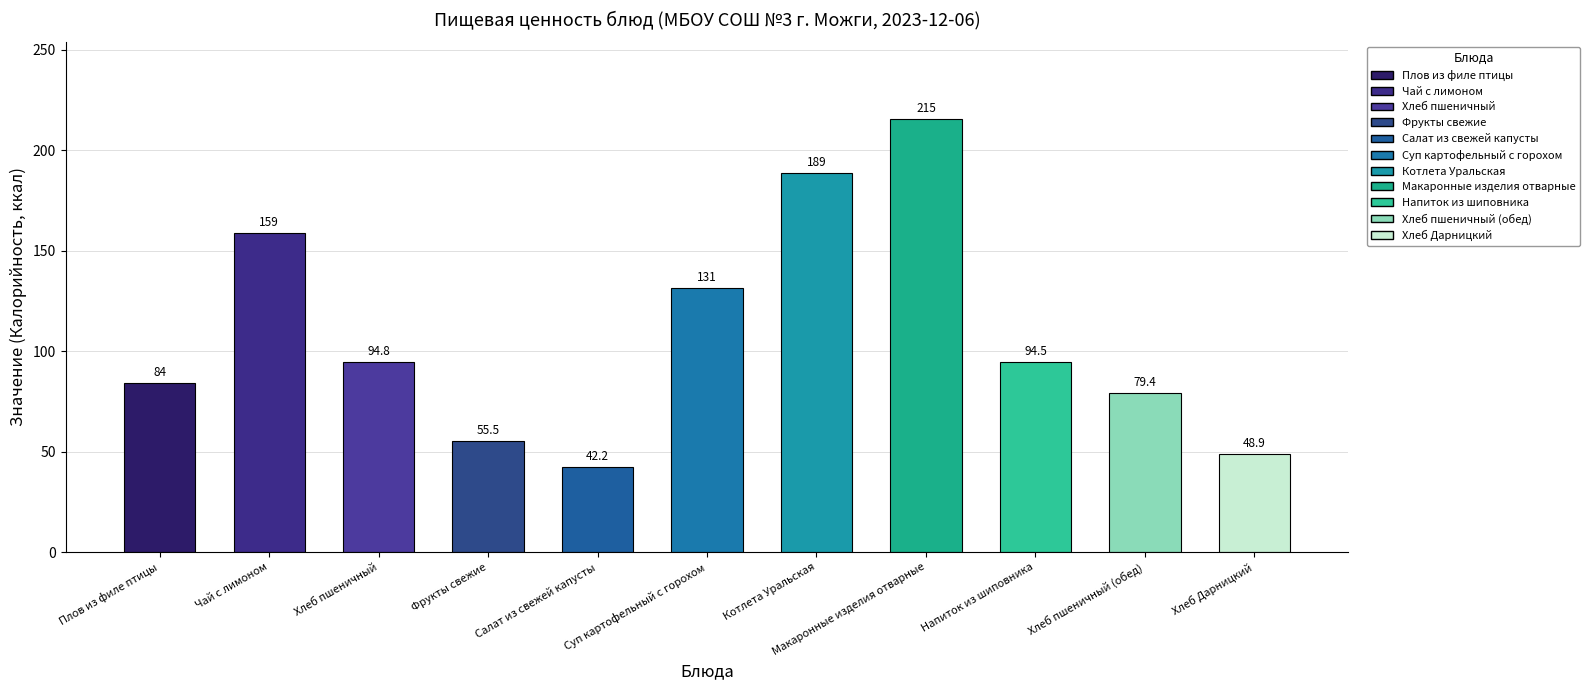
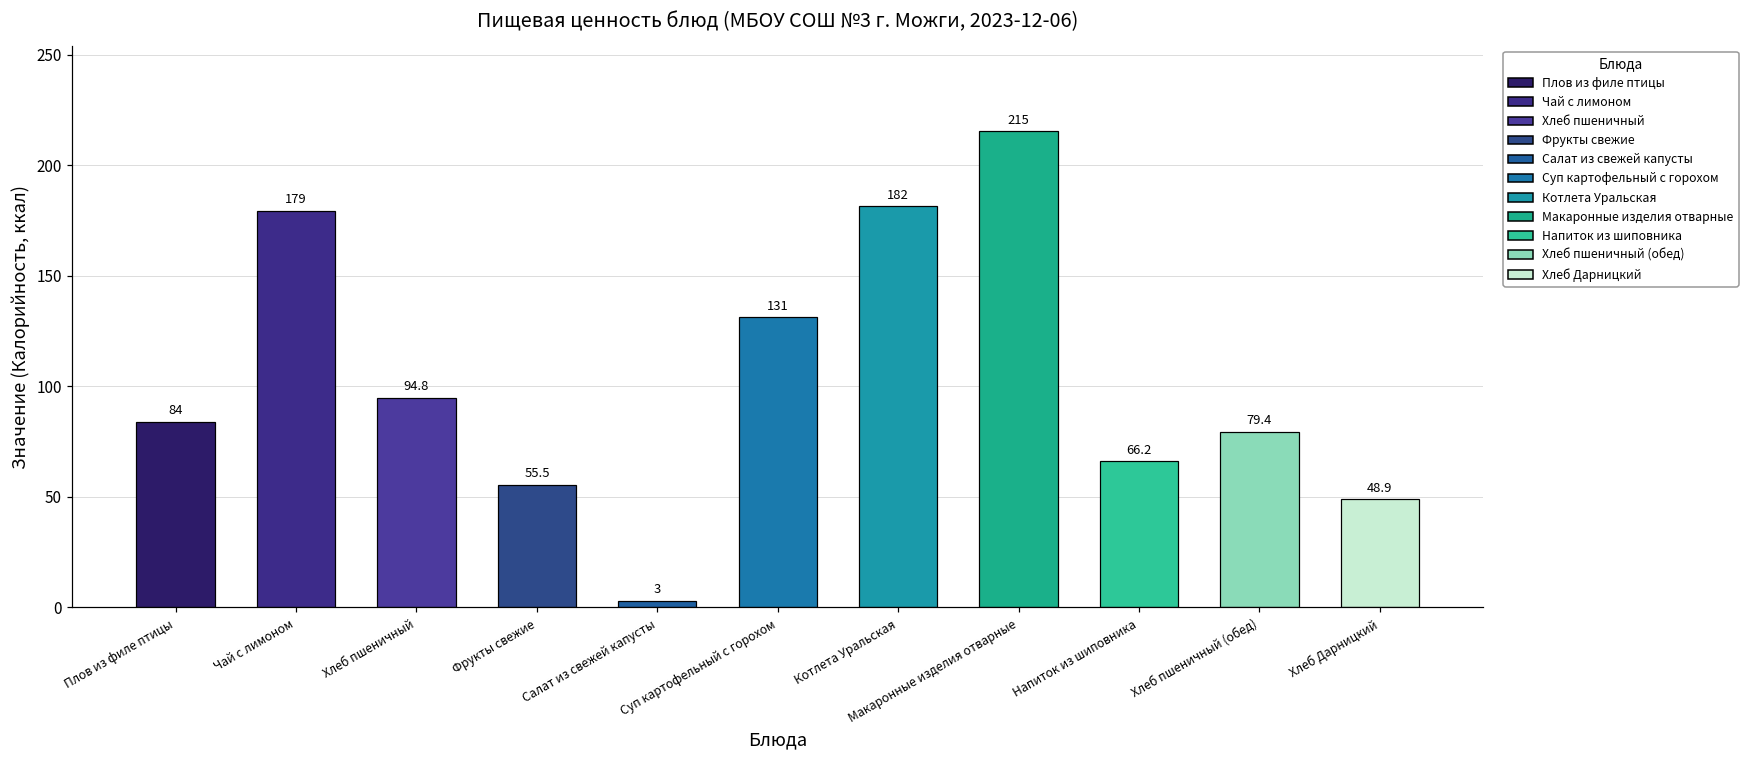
Чай с лимоном: 159 -> 179
Салат из свежей капусты: 42.2 -> 3
Котлета Уральская: 189 -> 182
Напиток из шиповника: 94.5 -> 66.2
